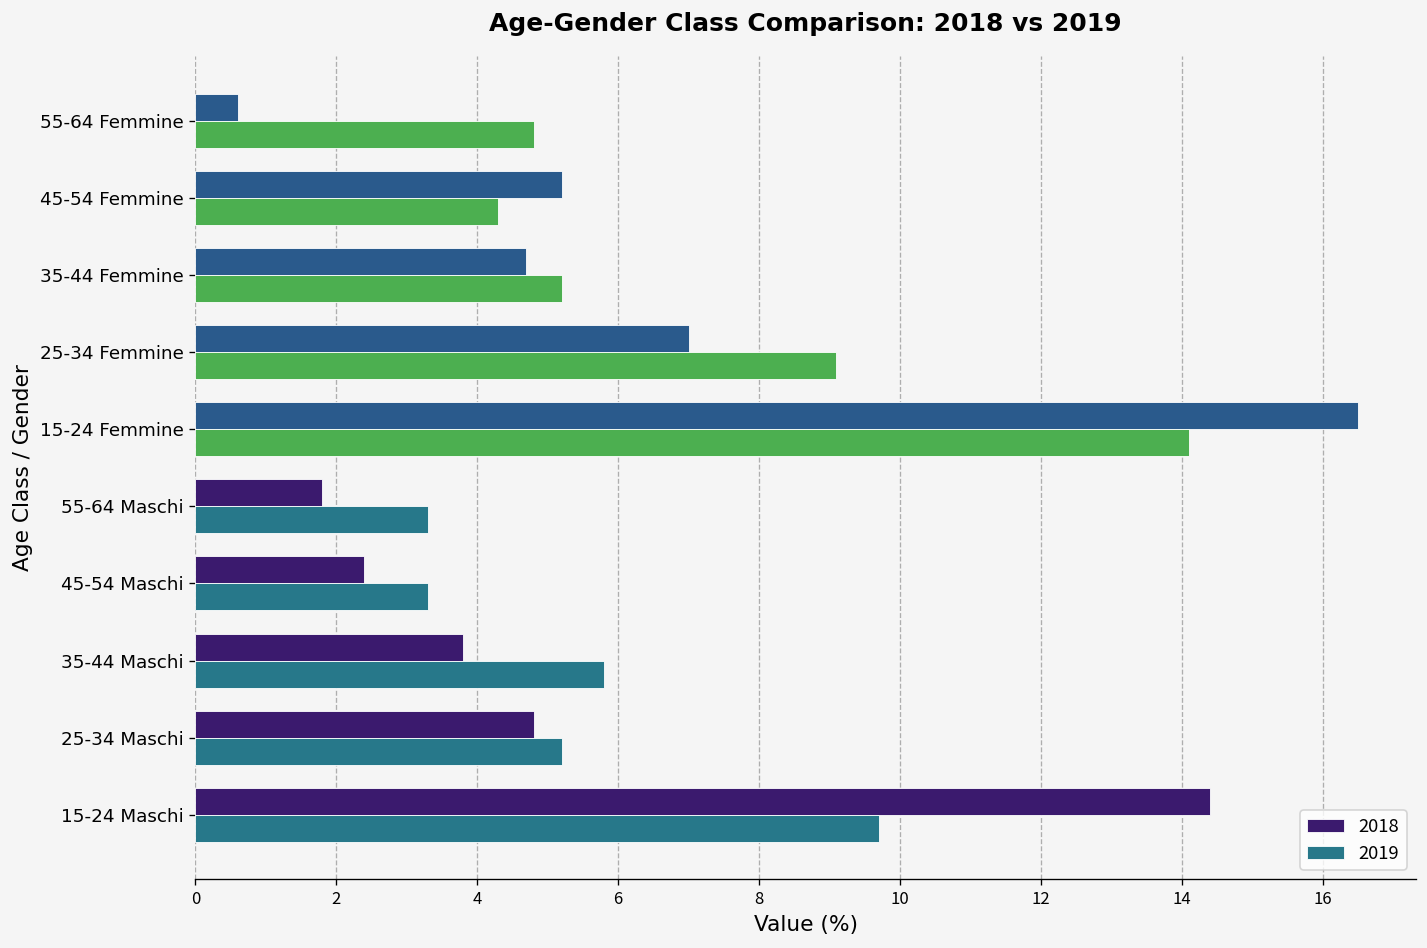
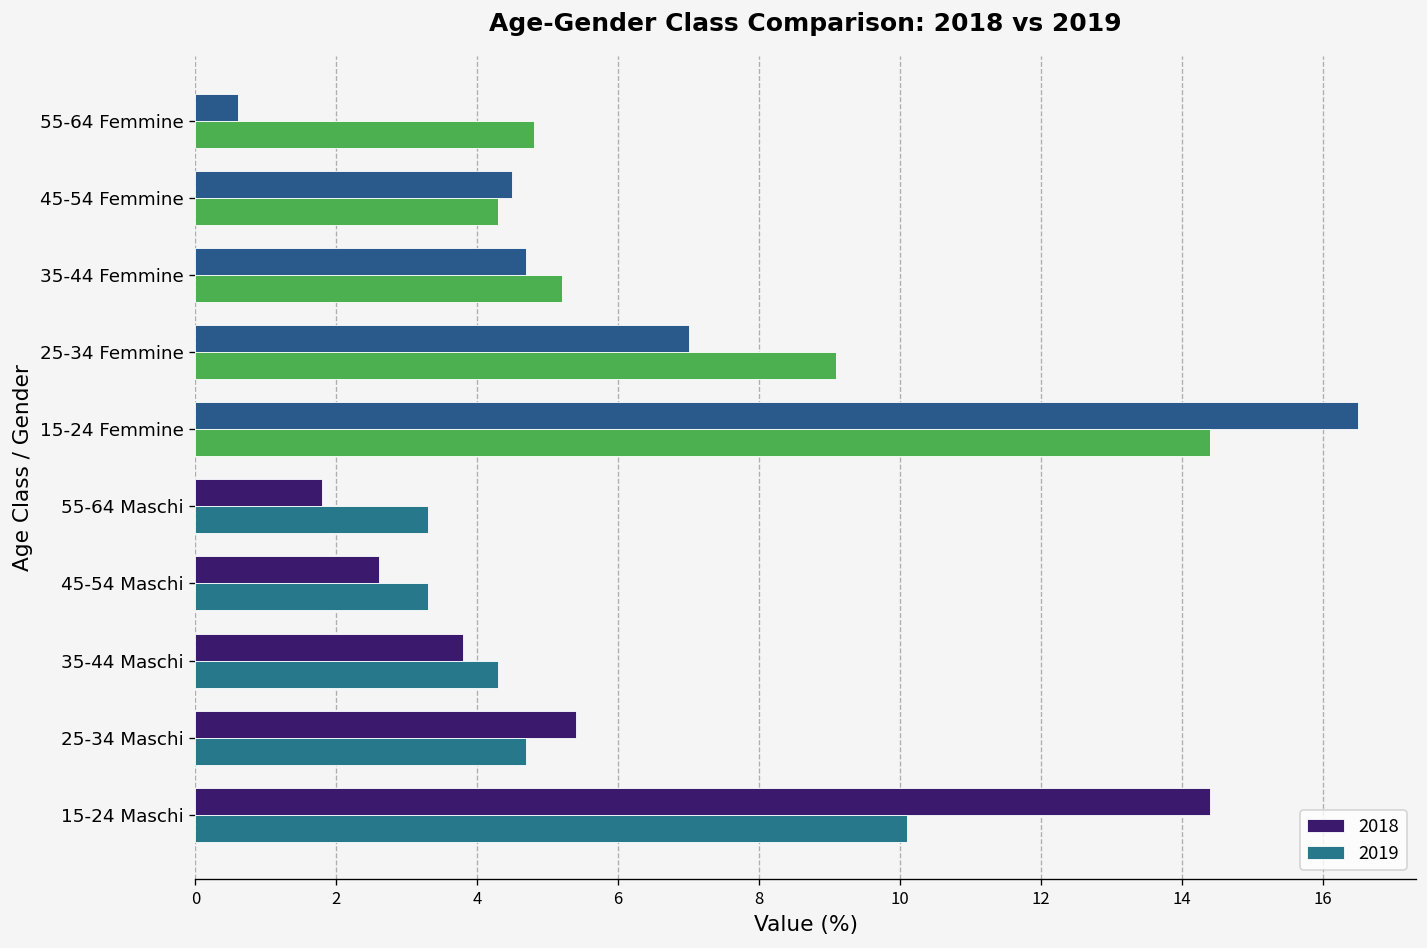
2018, 45-54 Femmine: 5.2 -> 4.5
2019, 15-24 Femmine: 14.1 -> 14.4
2018, 45-54 Maschi: 2.4 -> 2.6
2019, 35-44 Maschi: 5.8 -> 4.3
2018, 25-34 Maschi: 4.8 -> 5.4
2019, 25-34 Maschi: 5.2 -> 4.7
2019, 15-24 Maschi: 9.7 -> 10.1
